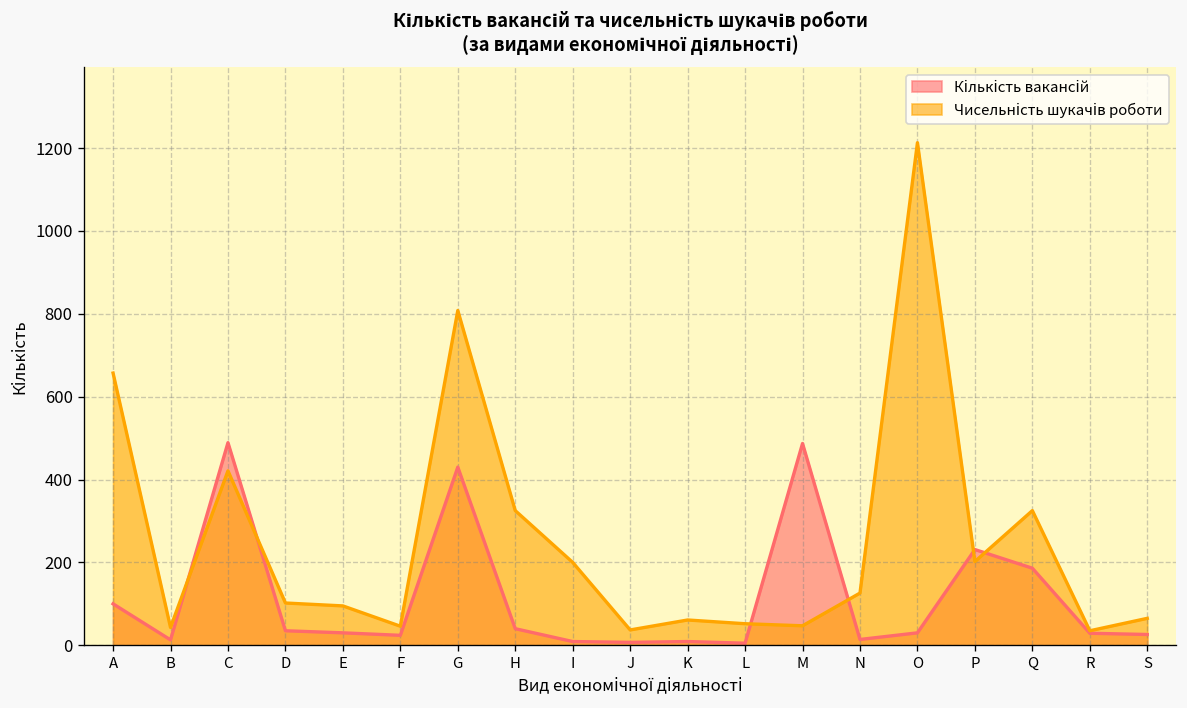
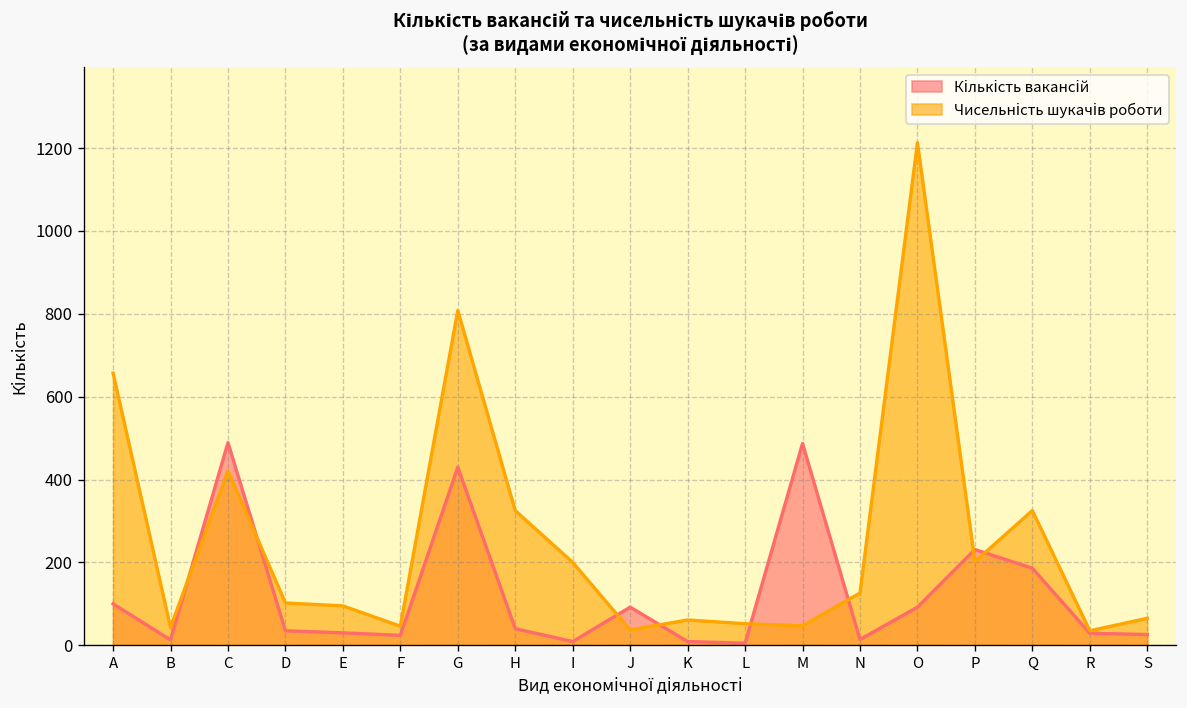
Кількість вакансій, J: 10 -> 90
Кількість вакансій, O: 30 -> 90
